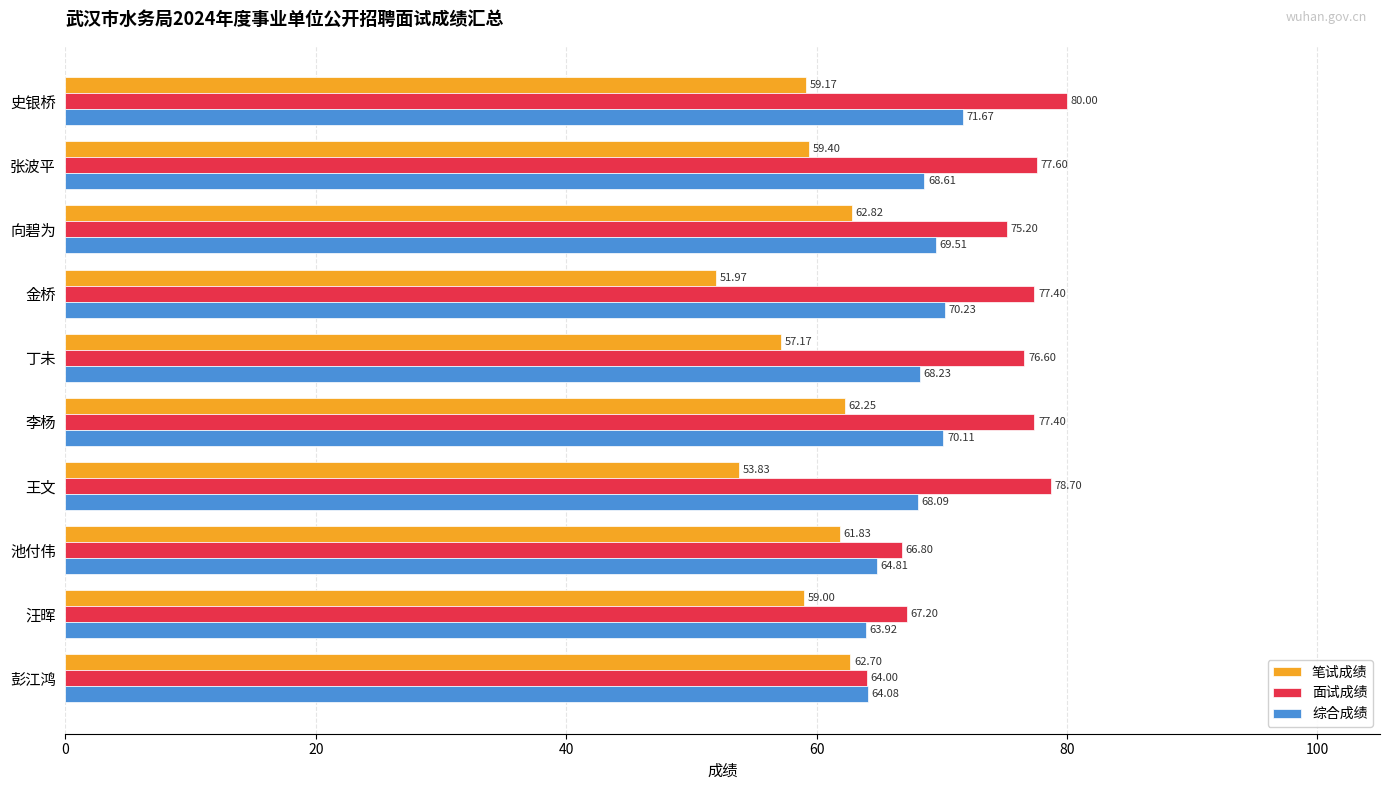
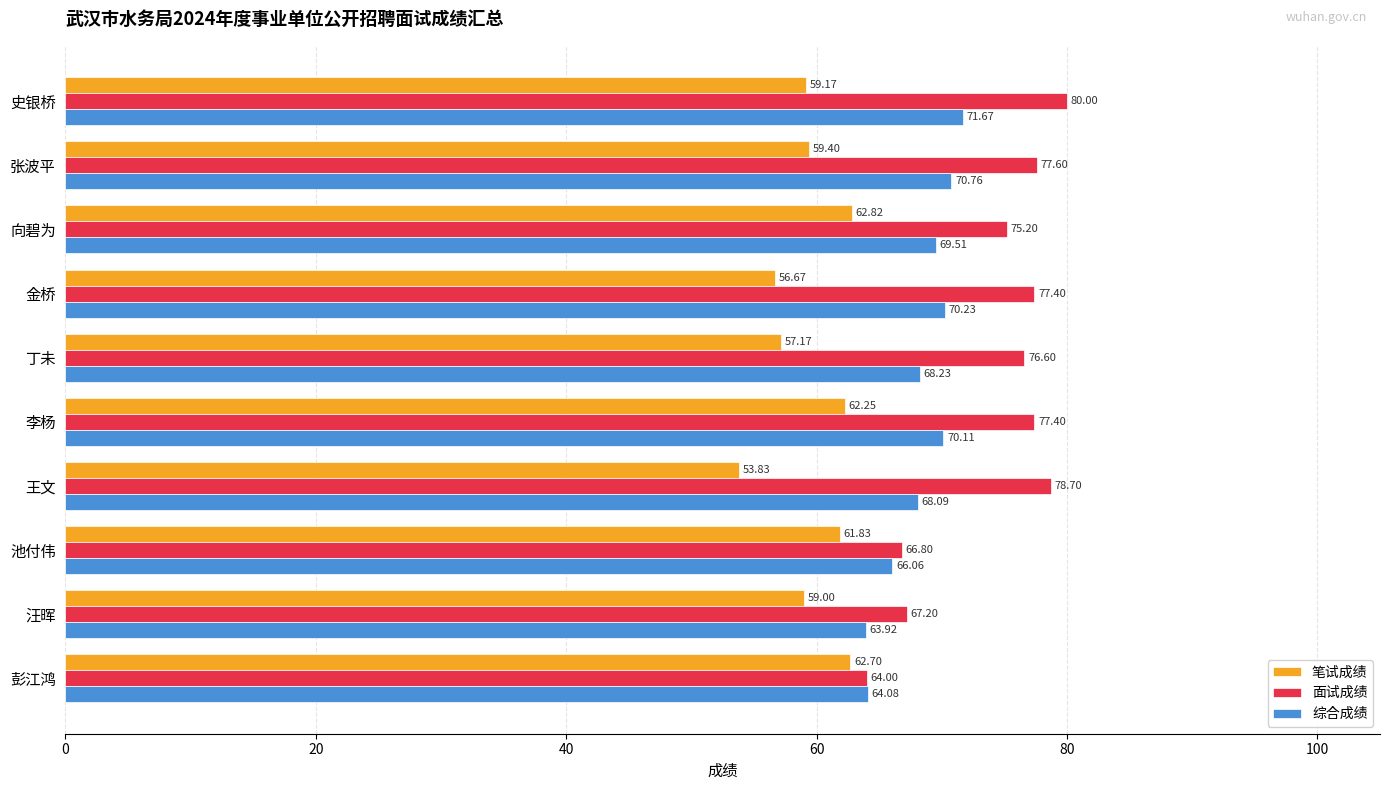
综合成绩, 张波平: 68.61 -> 70.76
笔试成绩, 金桥: 51.97 -> 56.67
综合成绩, 池付伟: 64.81 -> 66.06
